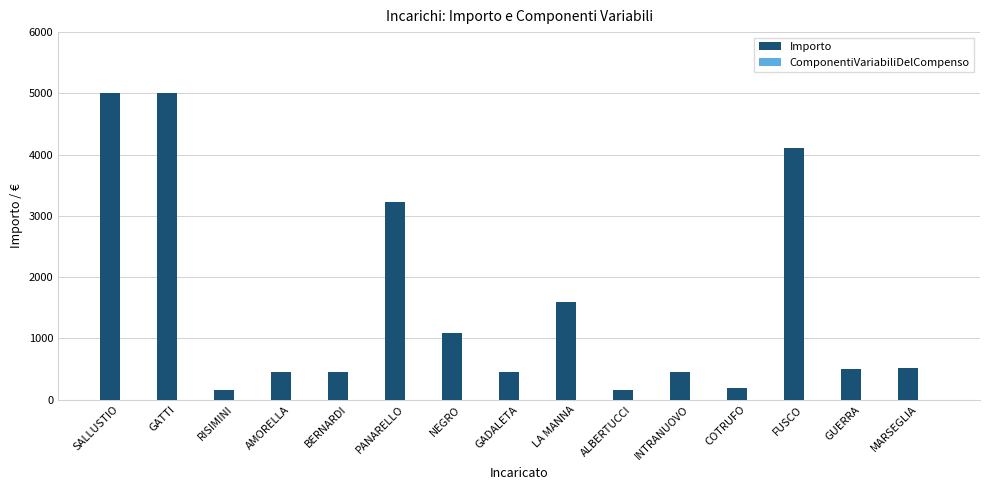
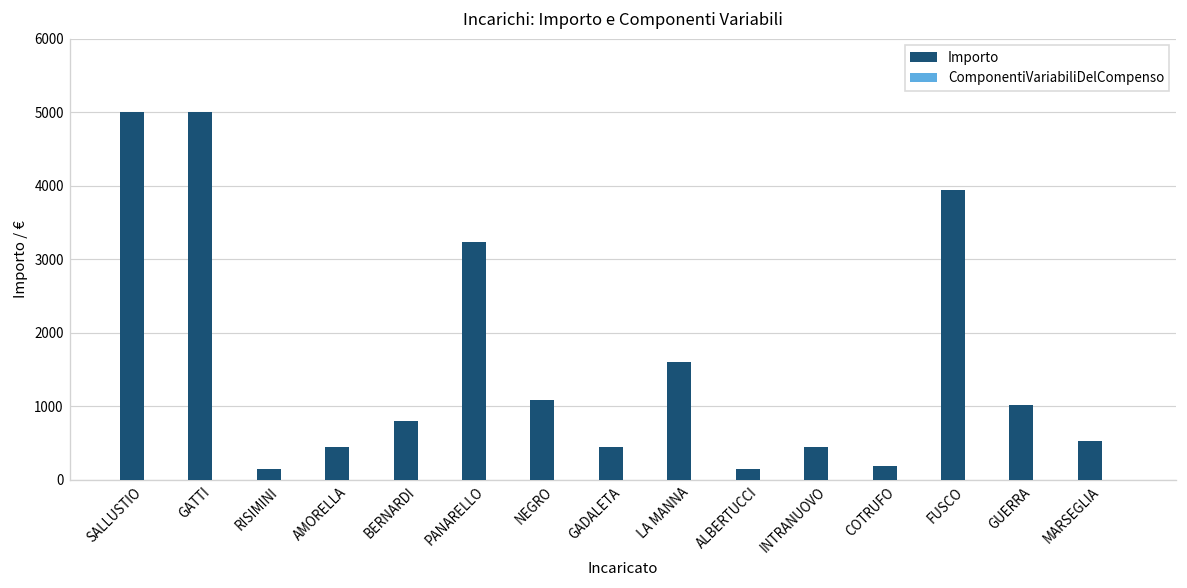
Importo, BERNARDI: 500 -> 800
Importo, FUSCO: 4100 -> 3900
Importo, GUERRA: 500 -> 1000
